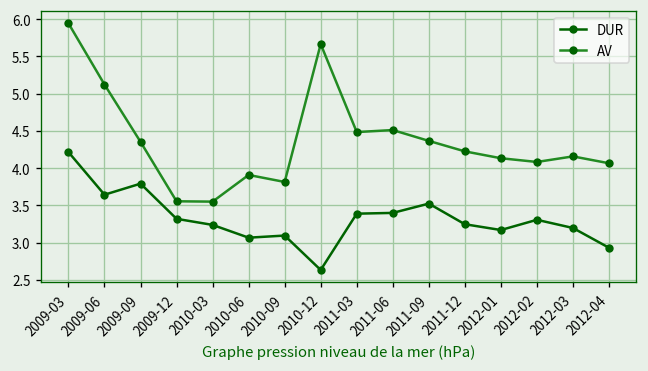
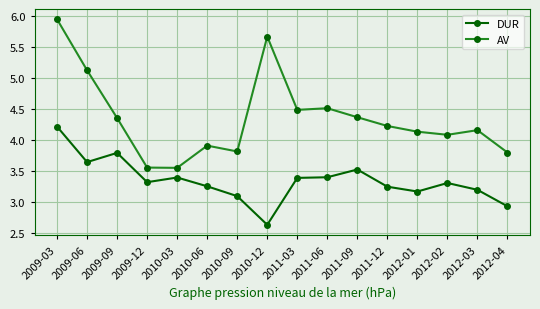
DUR, 2010-03: 3.2 -> 3.4
DUR, 2010-06: 3.1 -> 3.3
AV, 2012-04: 4.1 -> 3.8
